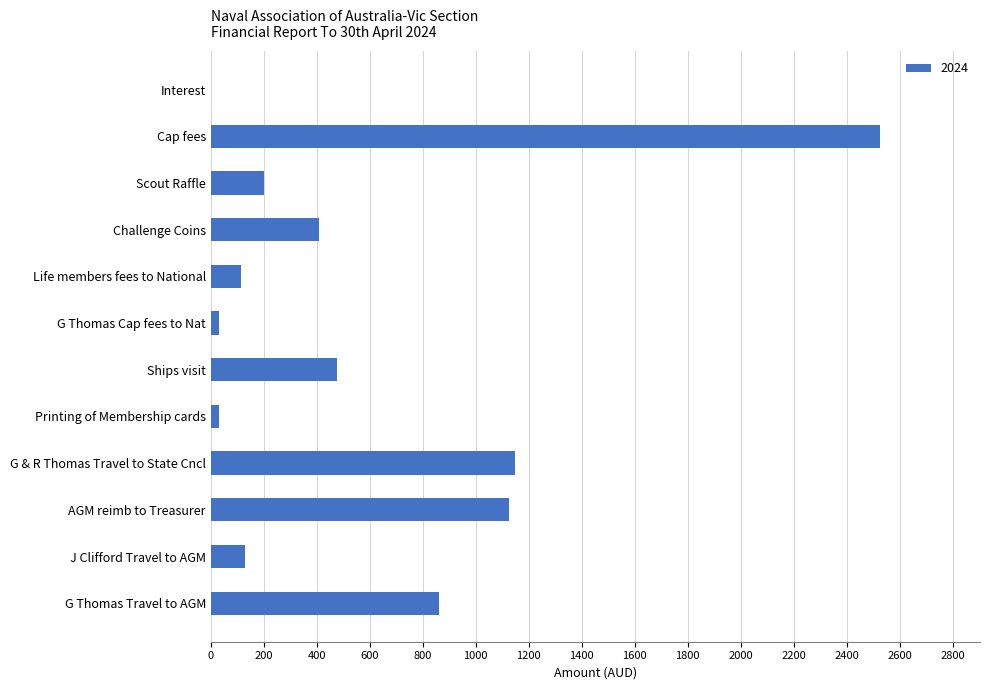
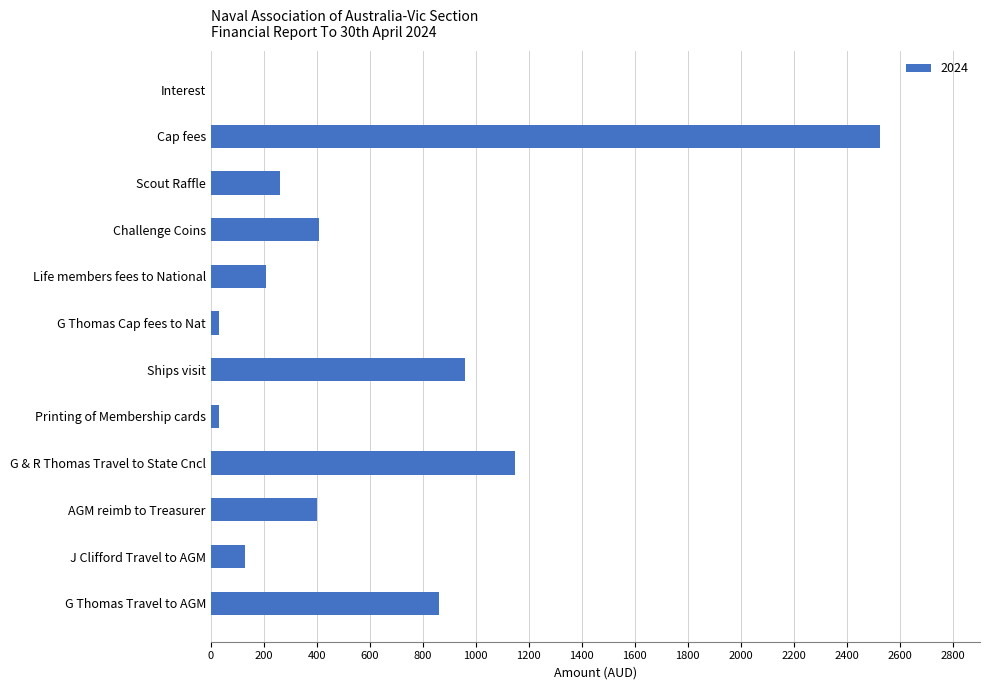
Scout Raffle: 200 -> 260
Life members fees to National: 110 -> 210
Ships visit: 470 -> 960
AGM reimb to Treasurer: 1130 -> 400
